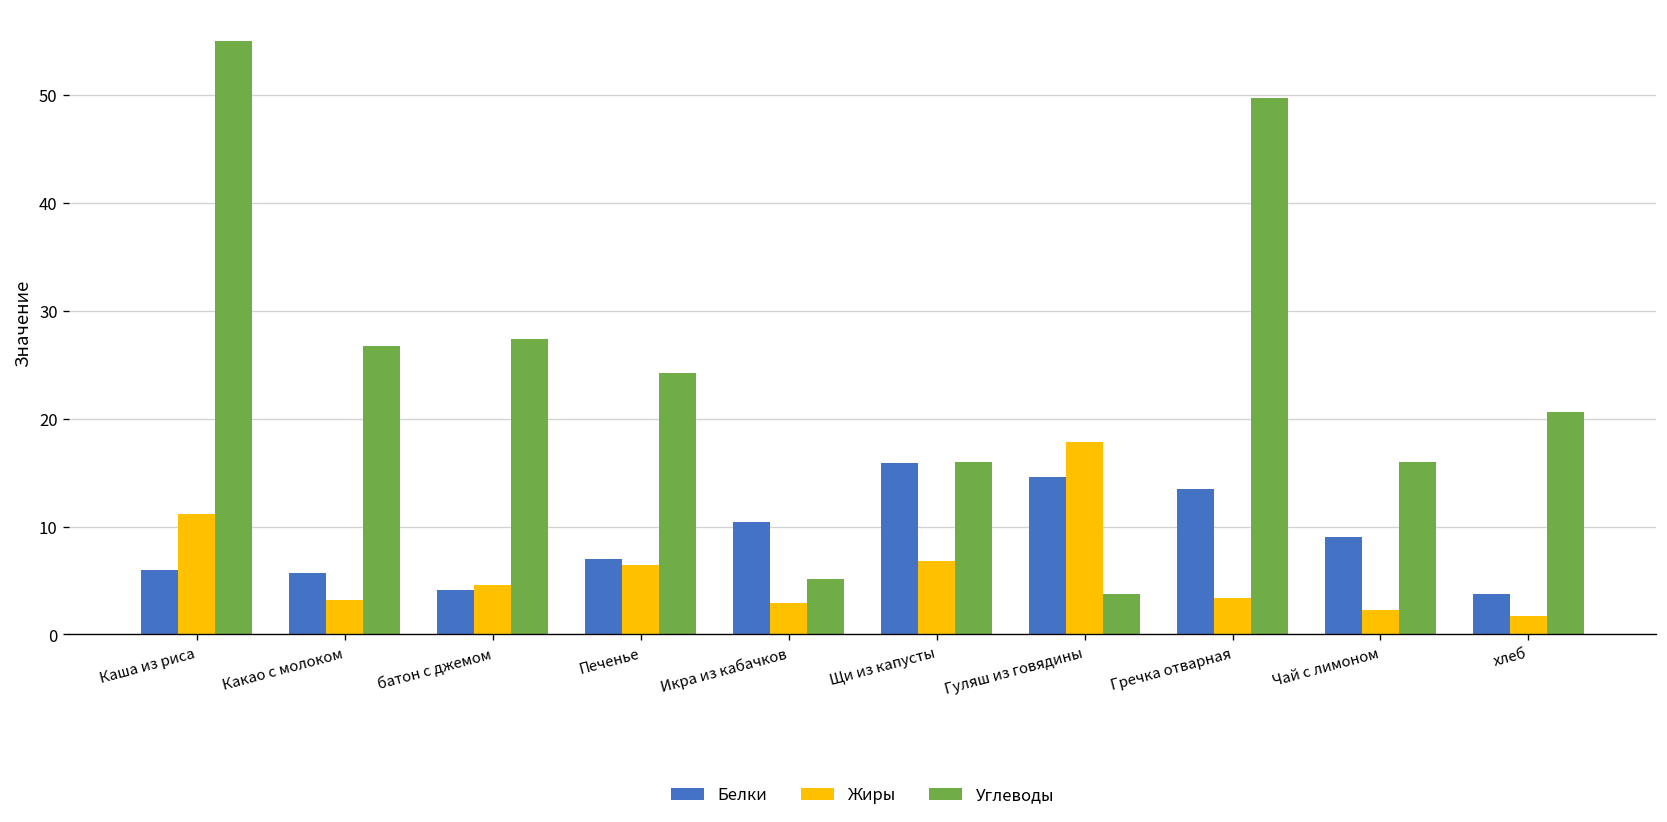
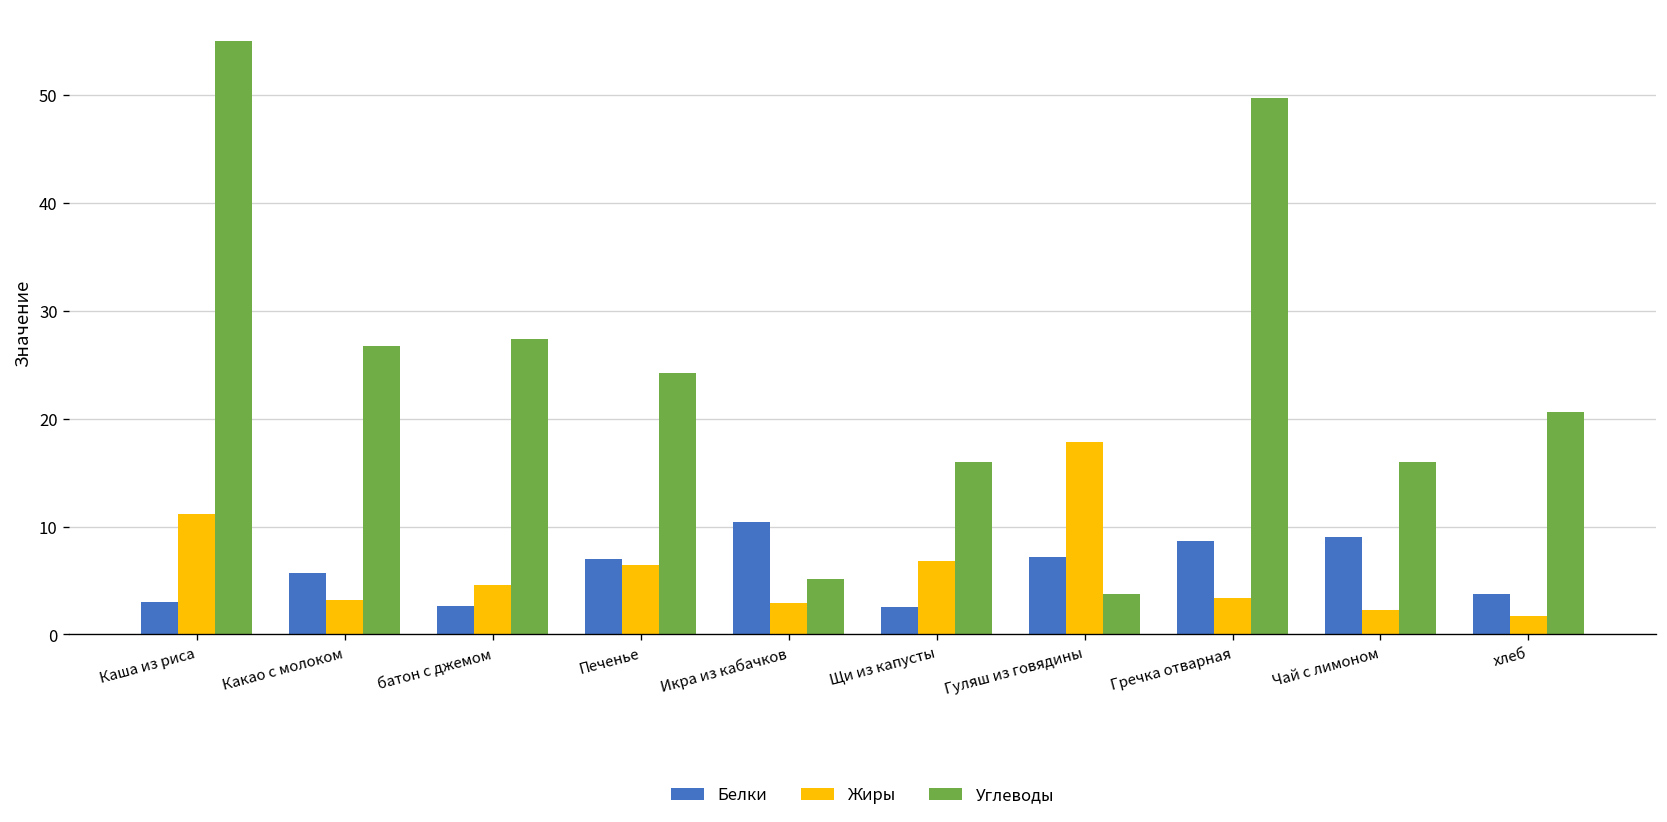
Белки, Каша из риса: 6 -> 3
Белки, батон с джемом: 4 -> 3
Белки, Щи из капусты: 16 -> 3
Белки, Гуляш из говядины: 15 -> 7
Белки, Гречка отварная: 14 -> 9
